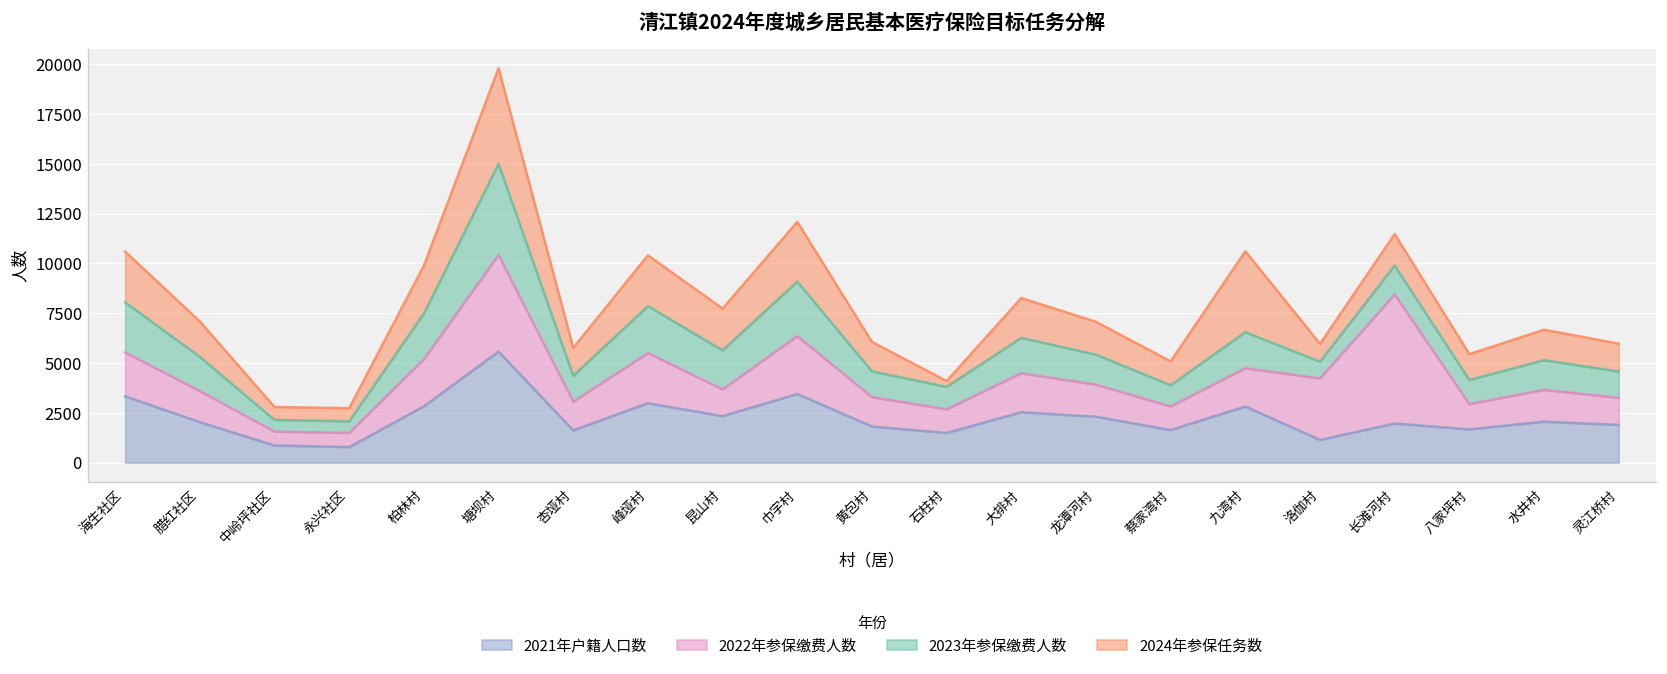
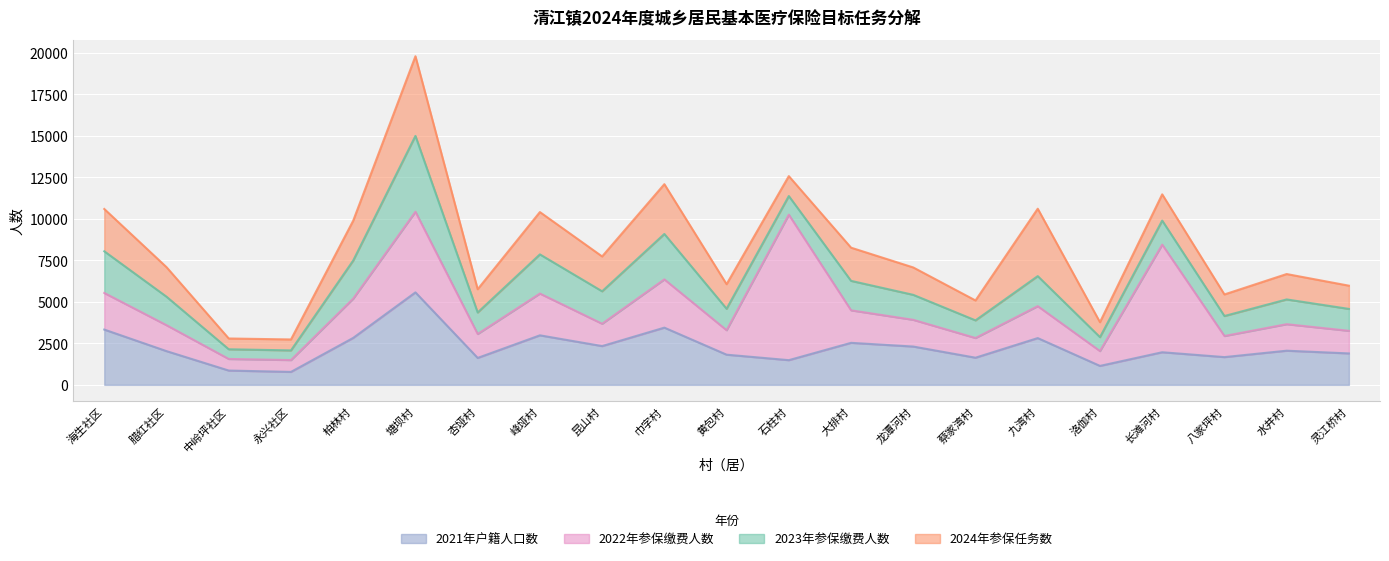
2022年参保缴费人数, 石柱村: 1200 -> 8800
2024年参保任务数, 石柱村: 300 -> 1200
2022年参保缴费人数, 洛伽村: 3100 -> 900
